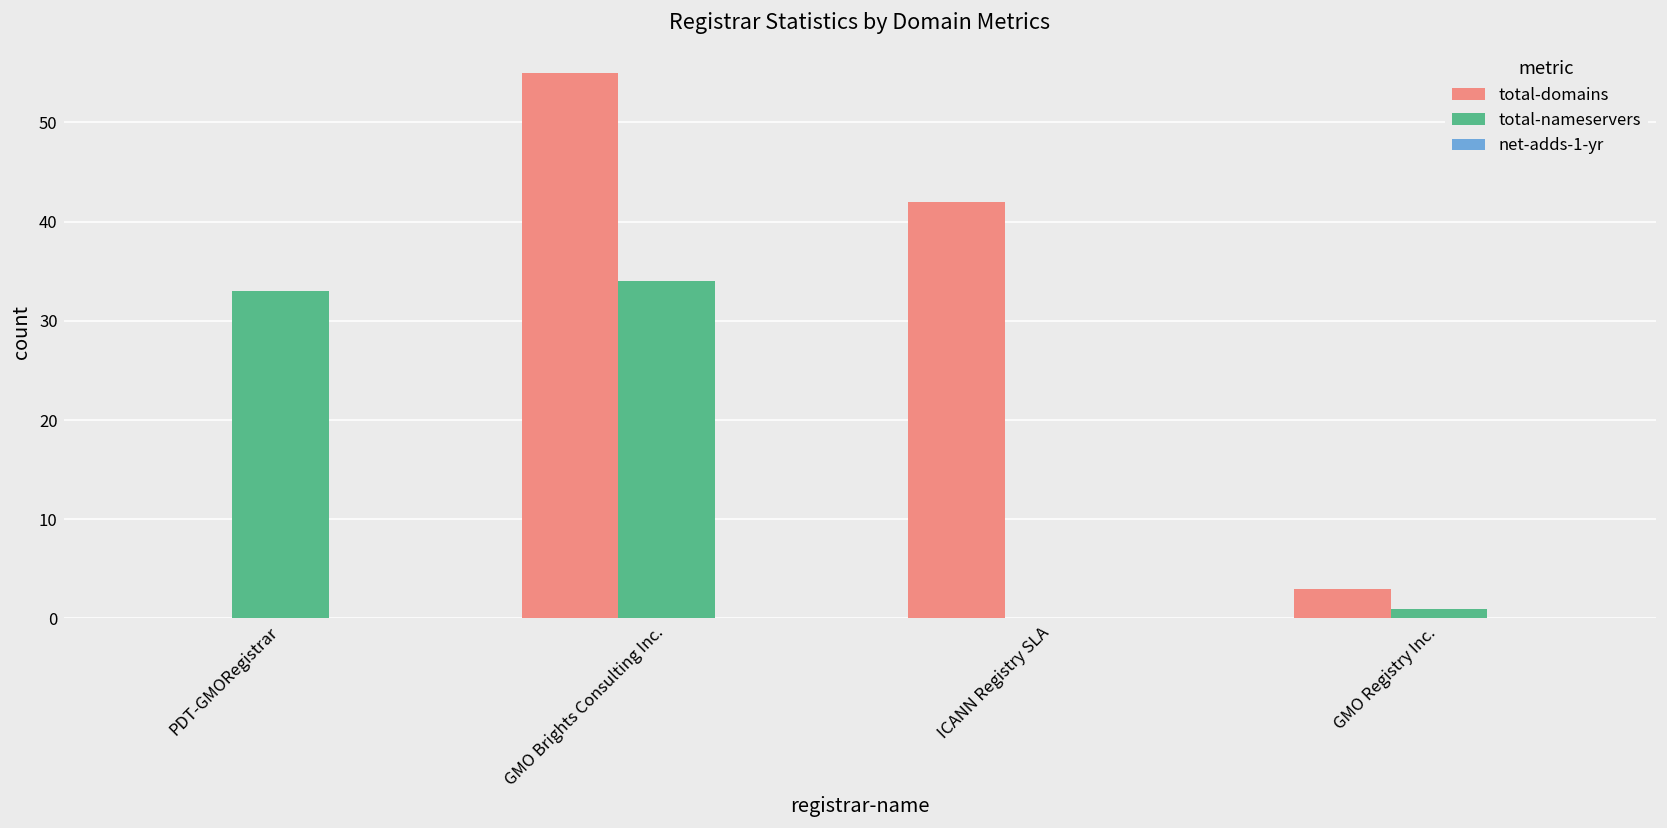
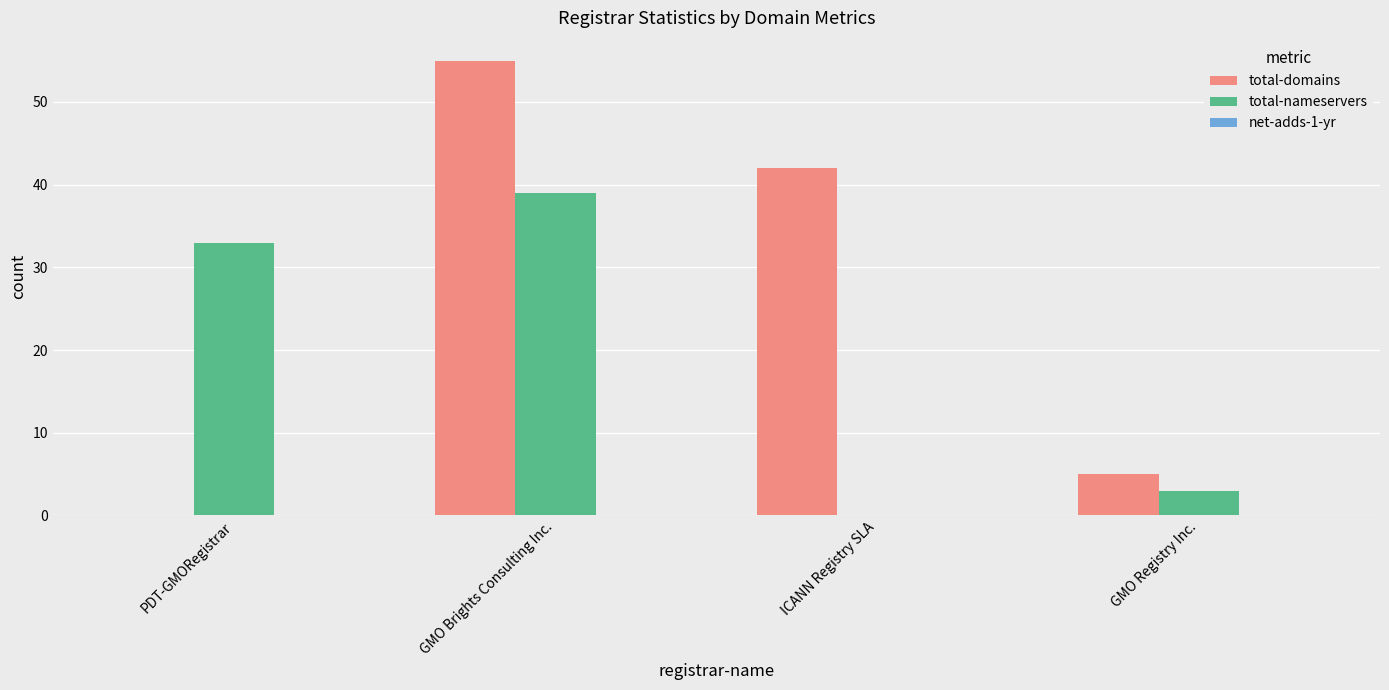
total-nameservers, GMO Brights Consulting Inc.: 34 -> 39
total-domains, GMO Registry Inc.: 3 -> 5
total-nameservers, GMO Registry Inc.: 1 -> 3
